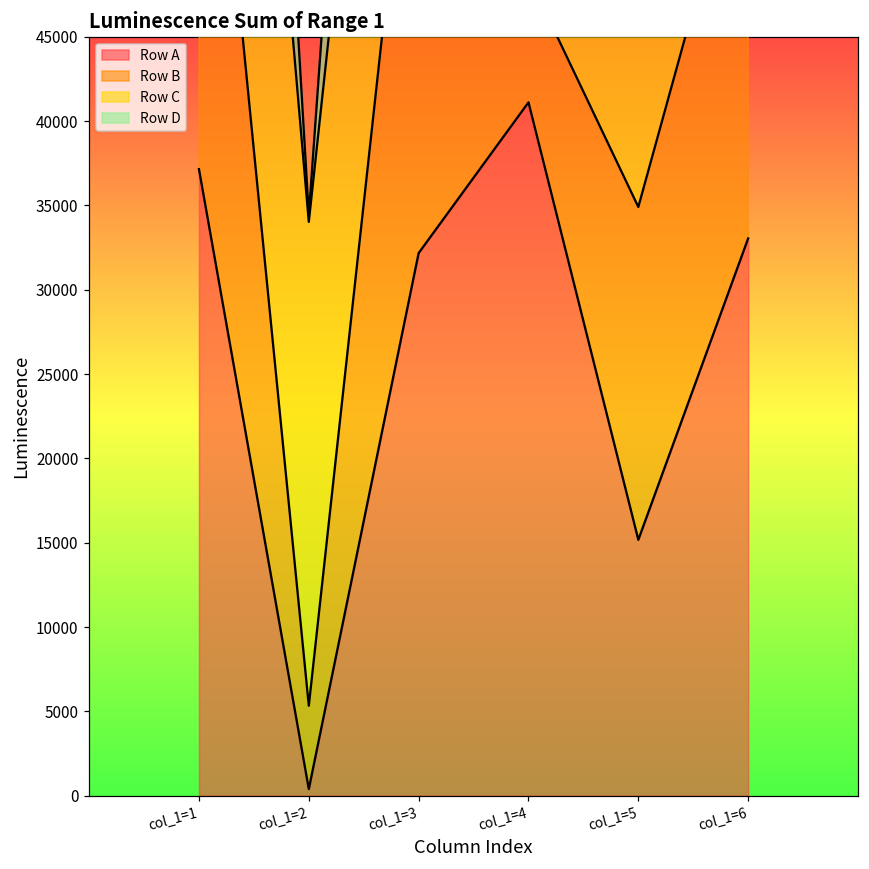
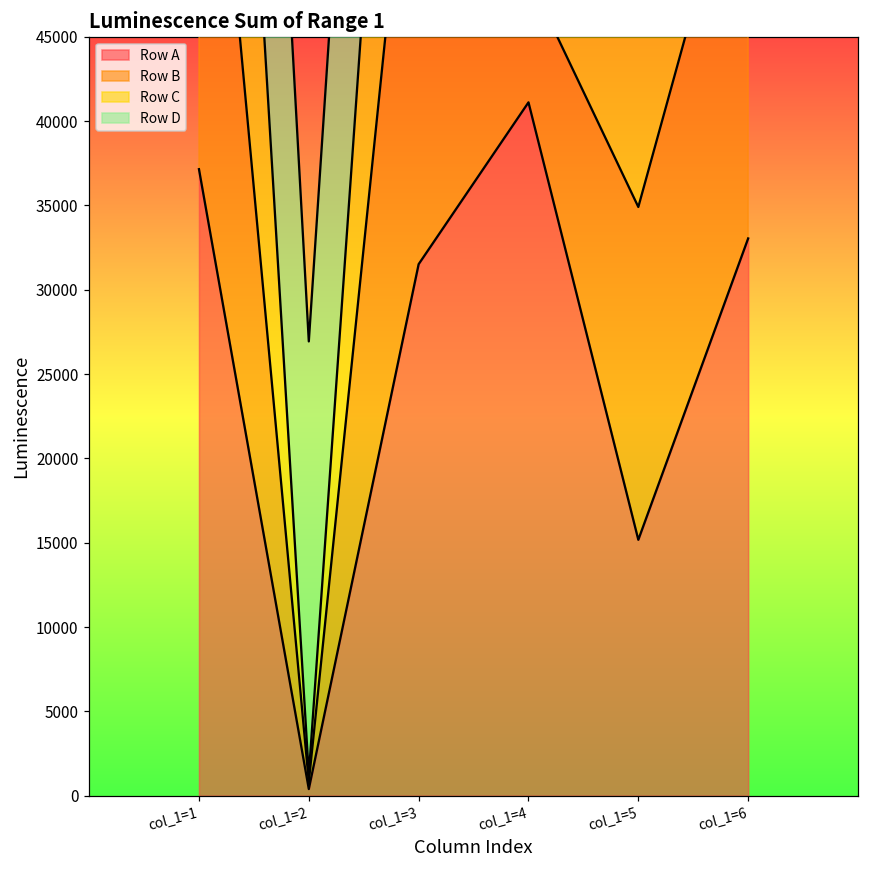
Row B, col_1=2: 4900 -> 400
Row C, col_1=2: 28700 -> 400
Row D, col_1=2: 400 -> 25700
Row A, col_1=3: 32200 -> 31500
